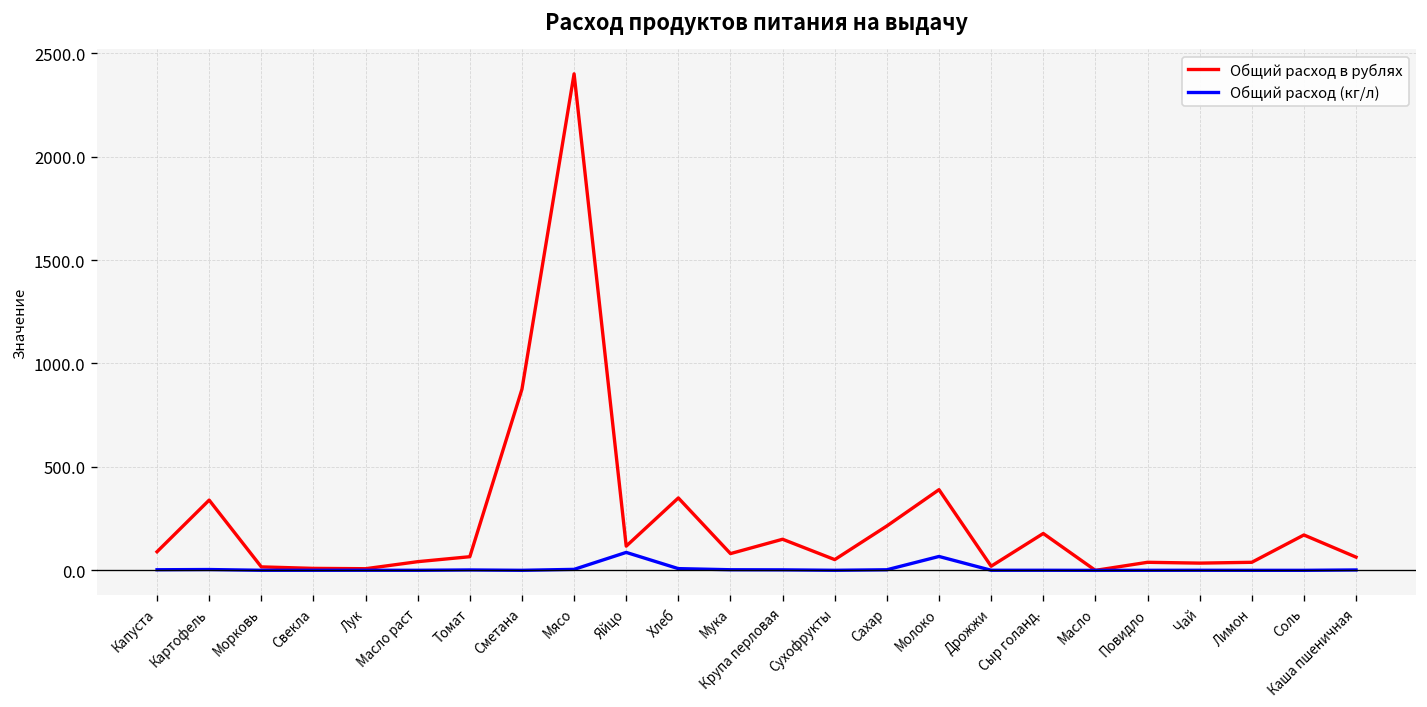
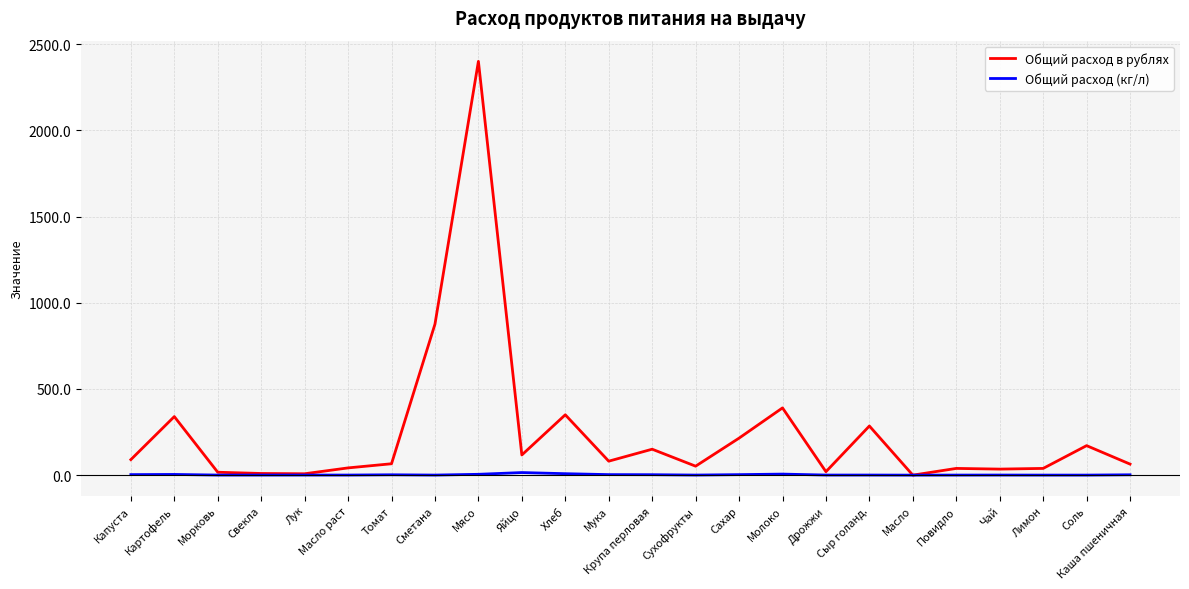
Общий расход (кг/л), Яйцо: 90 -> 20
Общий расход (кг/л), Молоко: 70 -> 10
Общий расход в рублях, Сыр голанд.: 180 -> 290
